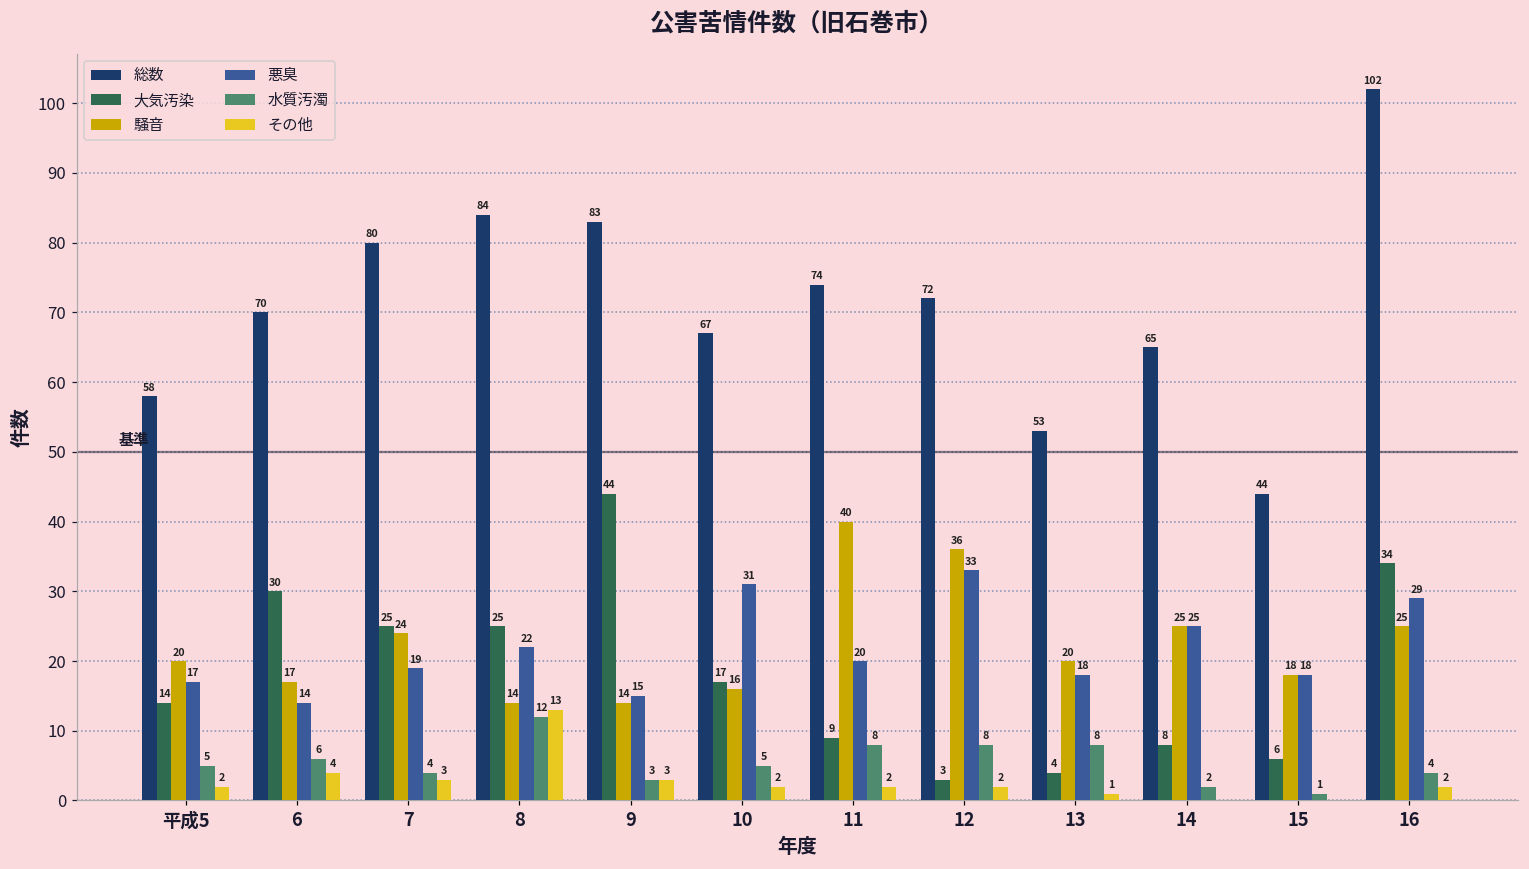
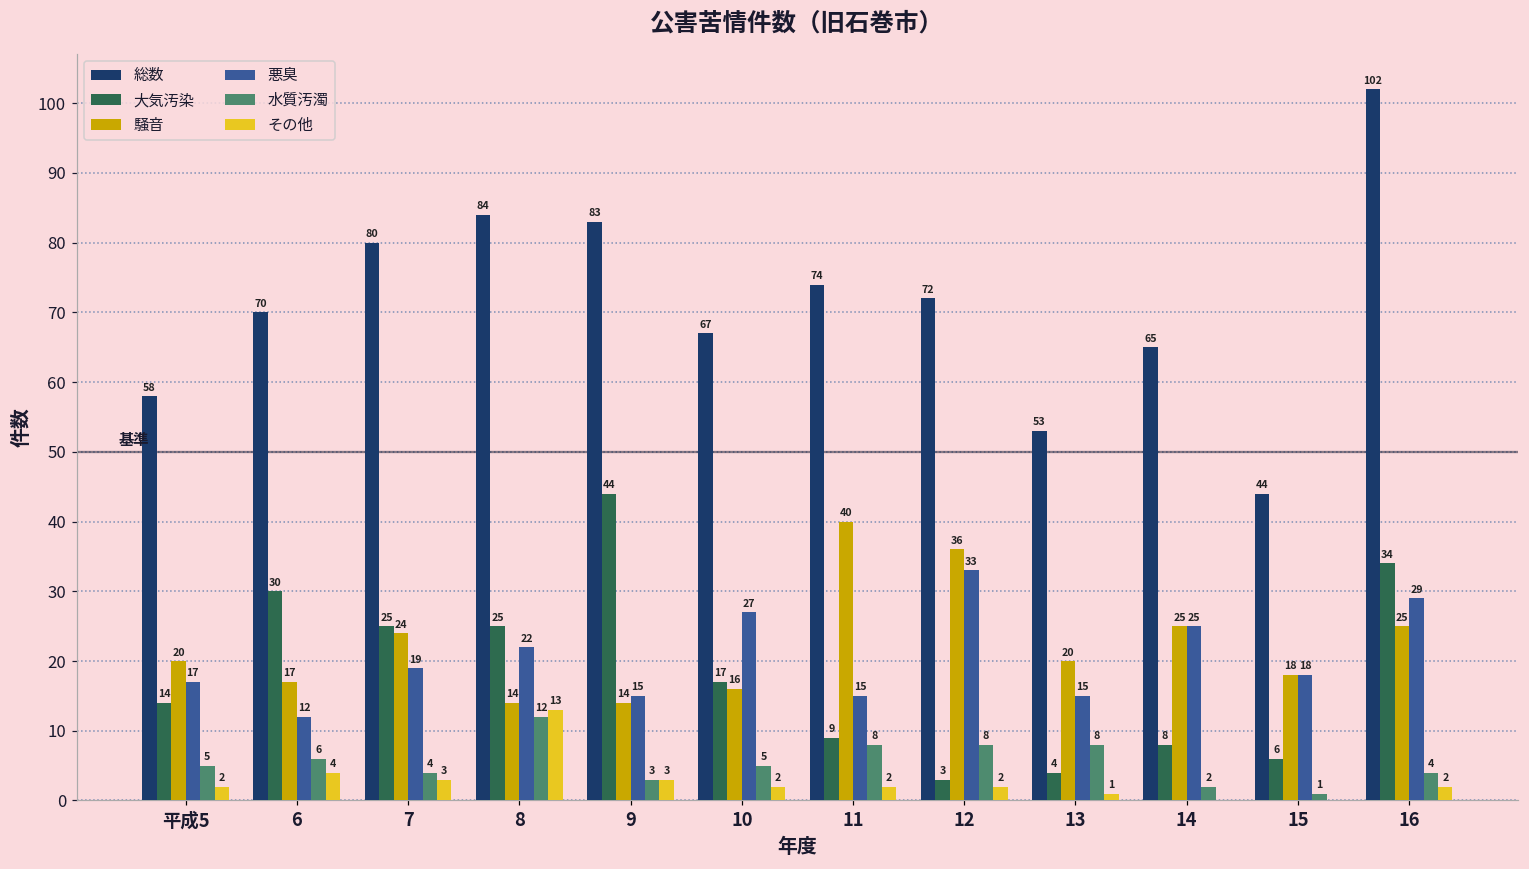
悪臭, 6: 14 -> 12
悪臭, 10: 31 -> 27
悪臭, 11: 20 -> 15
悪臭, 13: 18 -> 15
